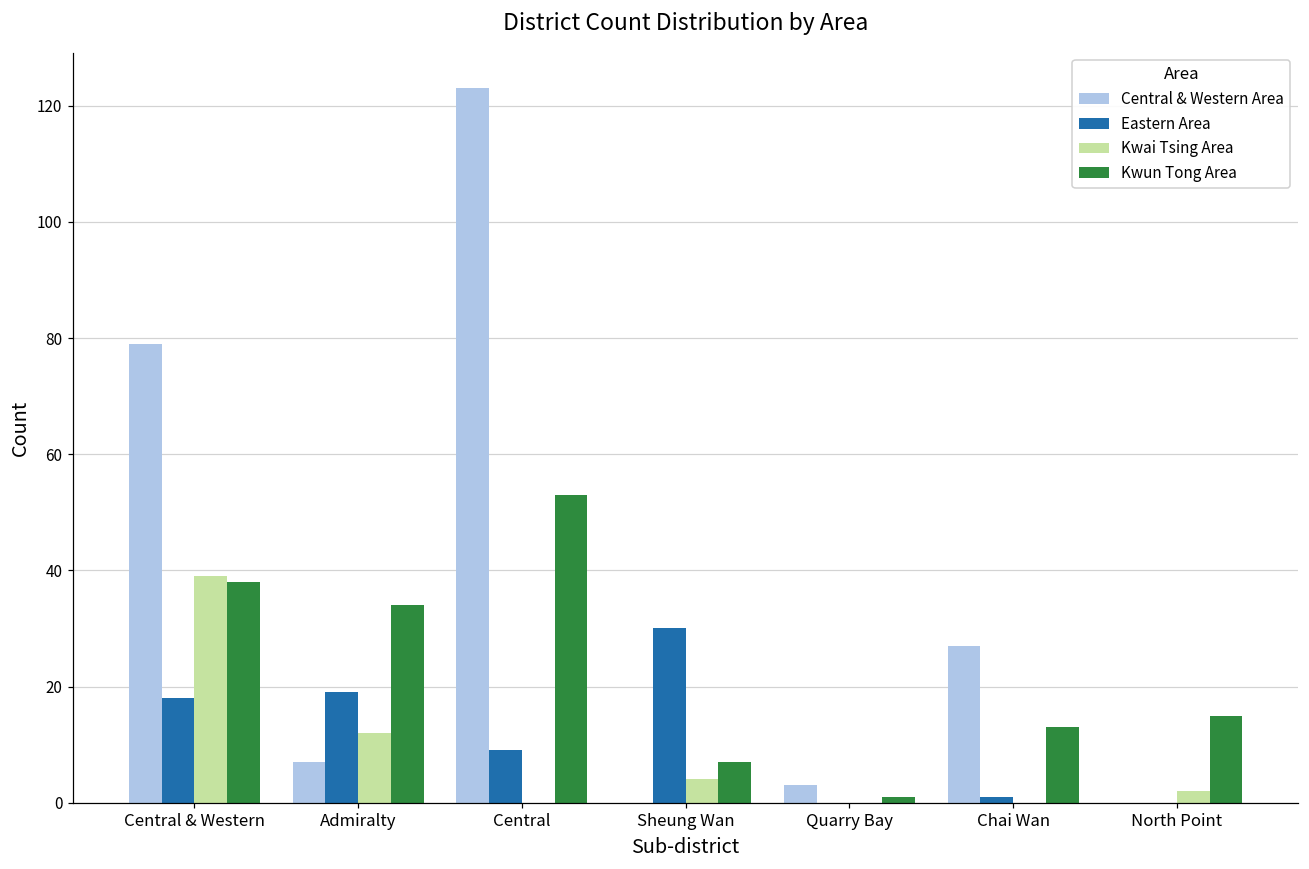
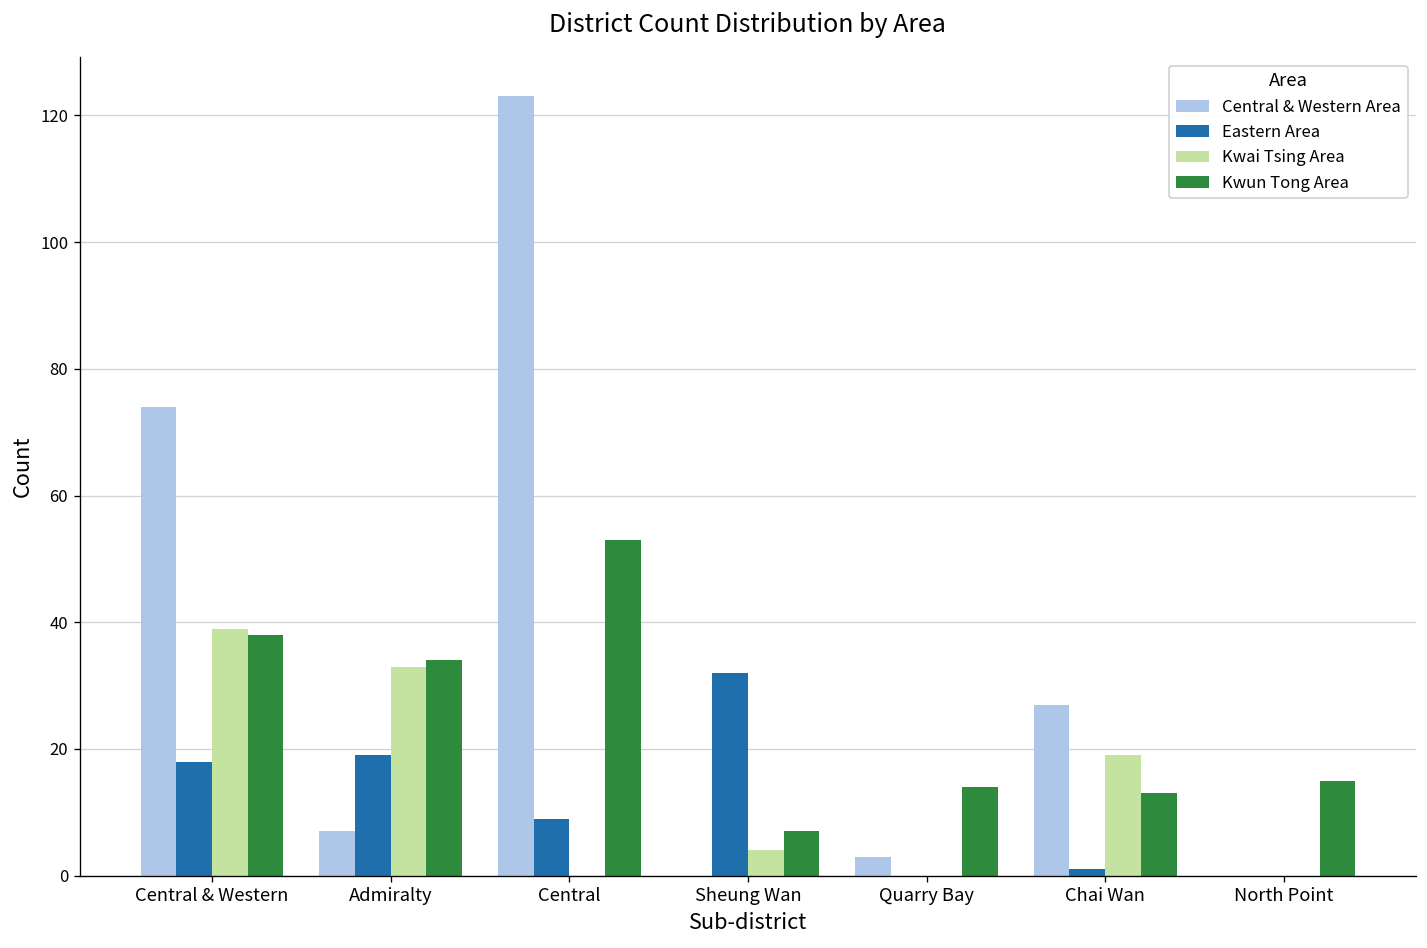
Central & Western Area, Central & Western: 79 -> 74
Kwai Tsing Area, Admiralty: 12 -> 33
Eastern Area, Sheung Wan: 30 -> 32
Kwun Tong Area, Quarry Bay: 1 -> 14
Kwai Tsing Area, Chai Wan: 0 -> 19
Kwai Tsing Area, North Point: 2 -> 0
